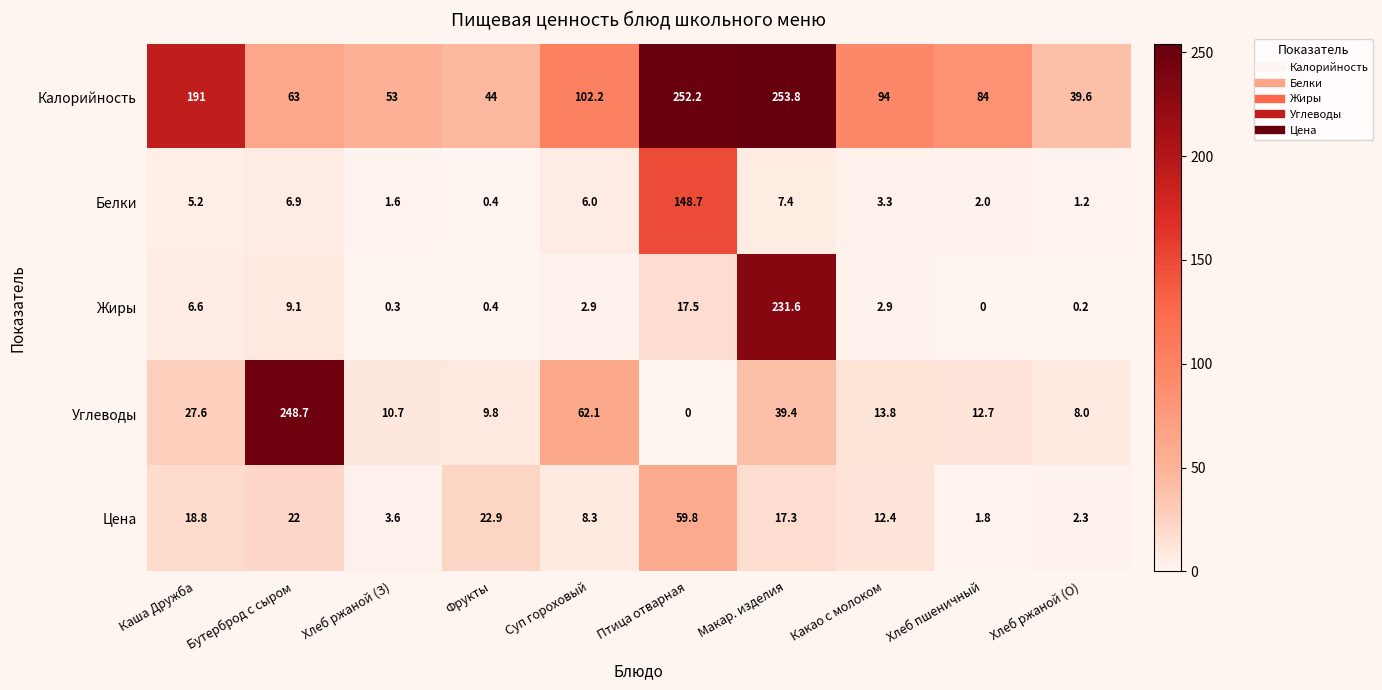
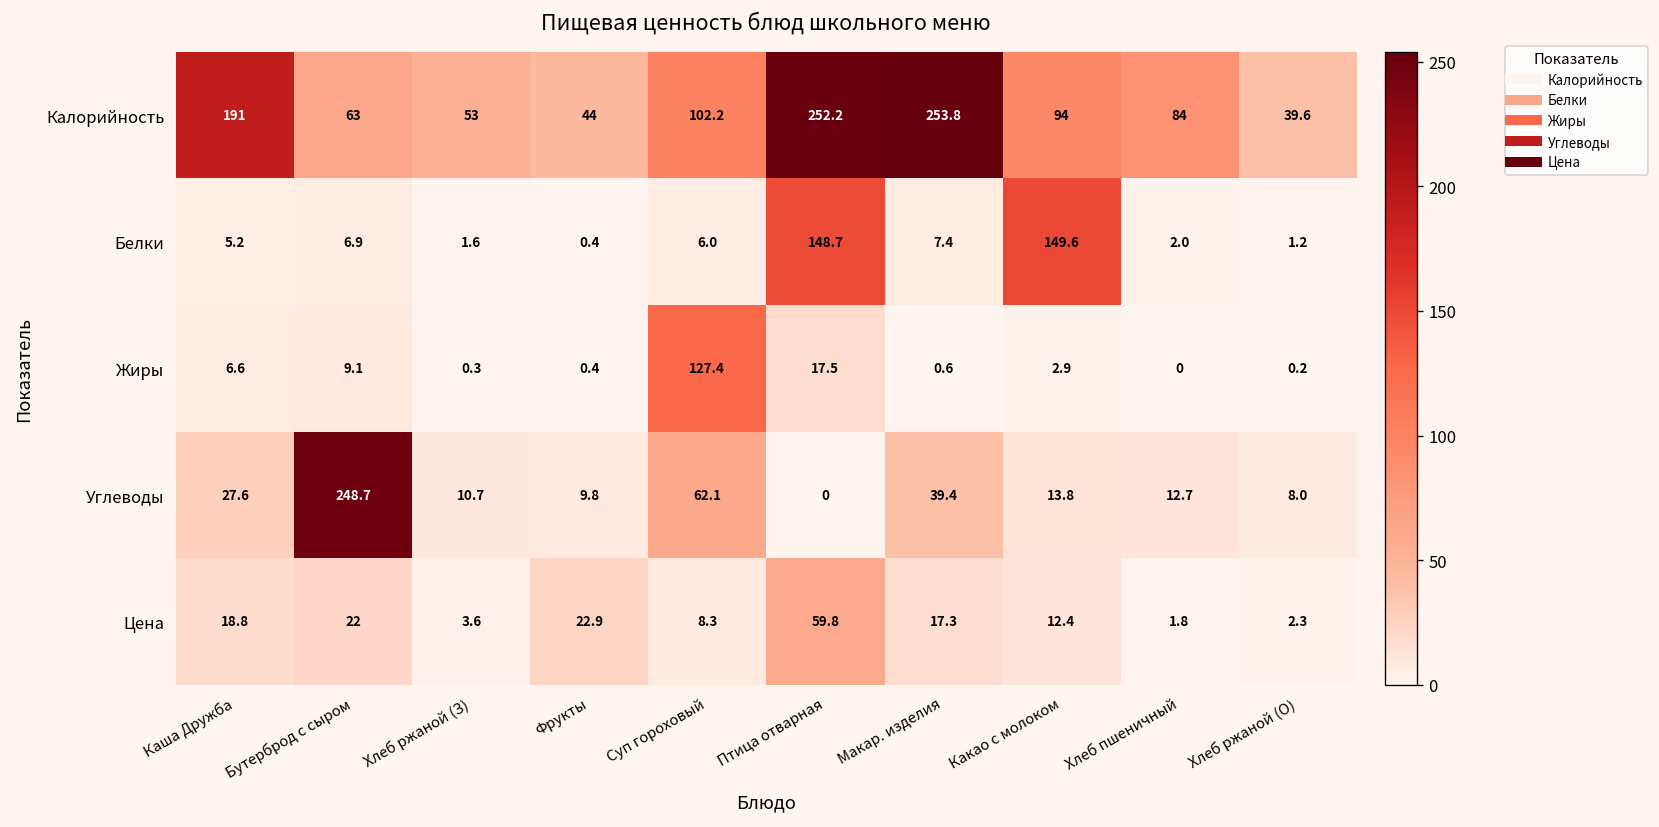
Белки, Какао с молоком: 3.3 -> 149.6
Жиры, Суп гороховый: 2.9 -> 127.4
Жиры, Макар. изделия: 231.6 -> 0.6
